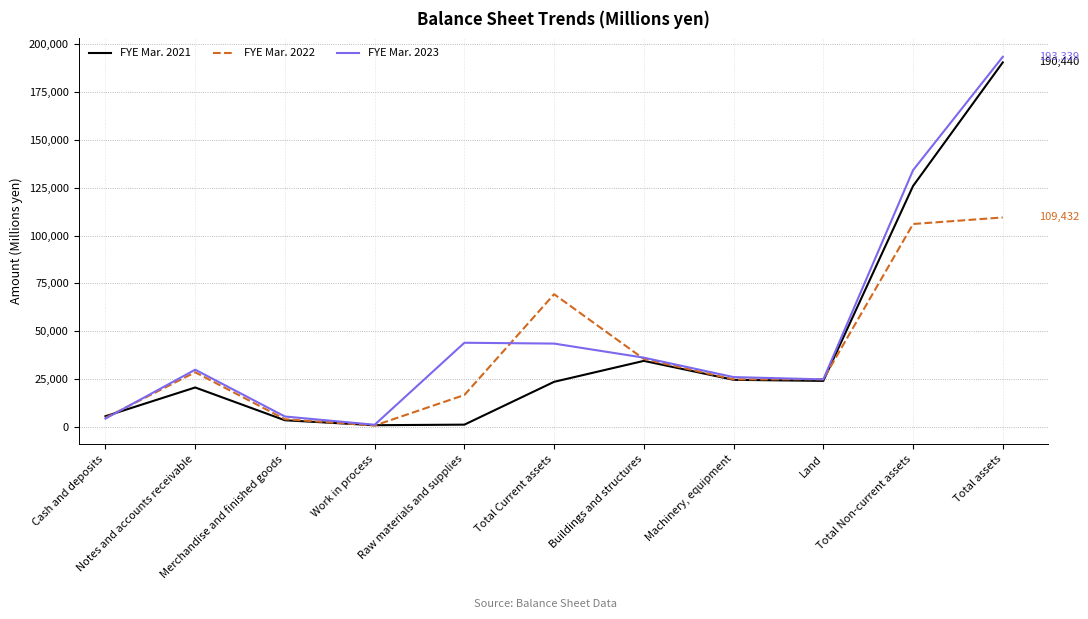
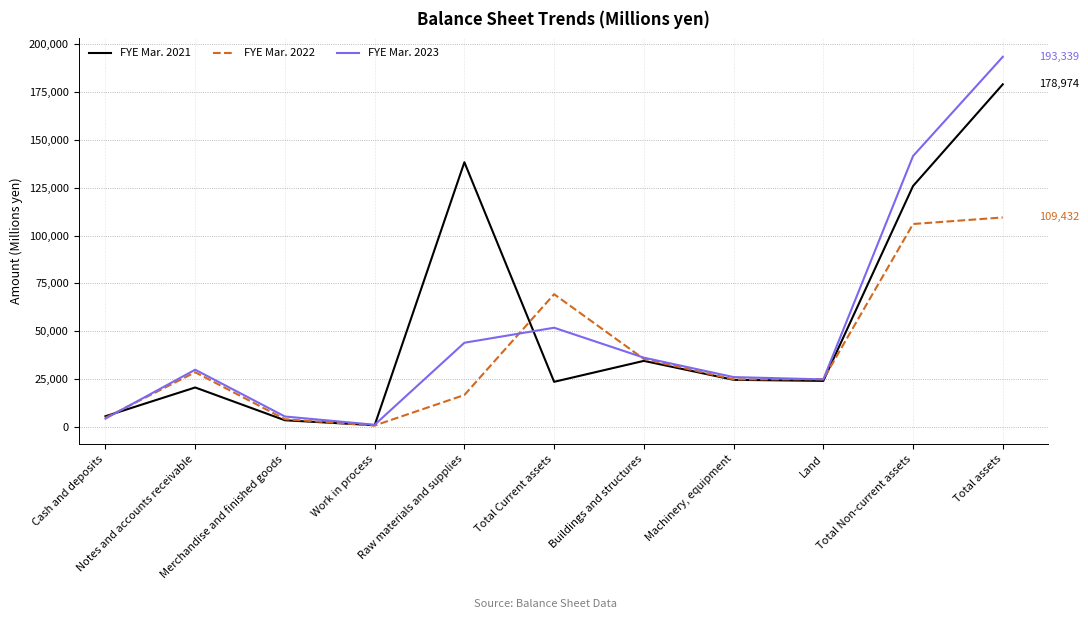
FYE Mar. 2021, Raw materials and supplies: 1,000 -> 138,000
FYE Mar. 2023, Total Current assets: 44,000 -> 52,000
FYE Mar. 2023, Total Non-current assets: 134,000 -> 142,000
FYE Mar. 2021, Total assets: 190,440 -> 178,974
